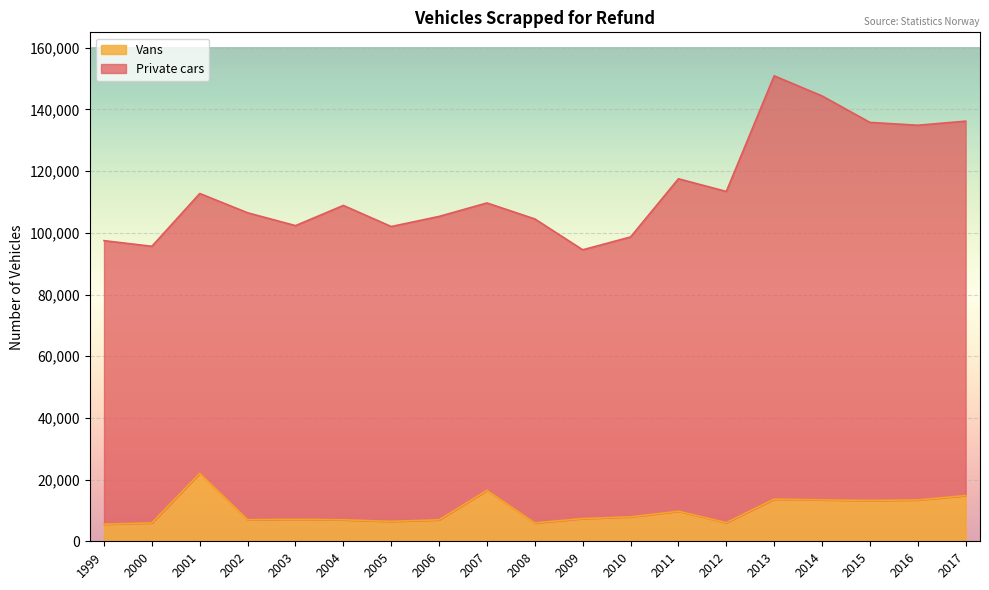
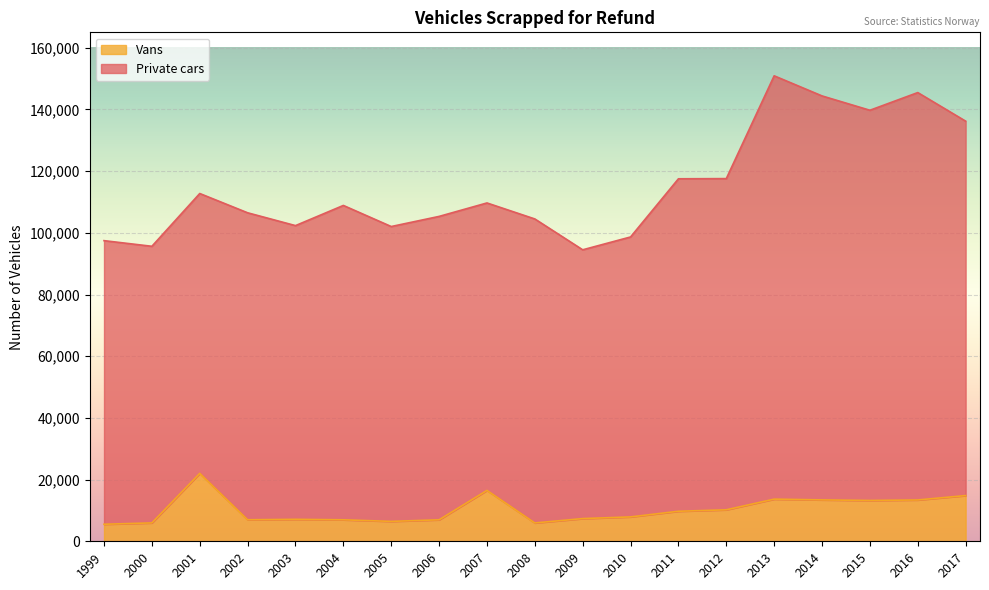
Vans, 2012: 6,000 -> 10,000
Private cars, 2015: 123,000 -> 127,000
Private cars, 2016: 121,000 -> 132,000
